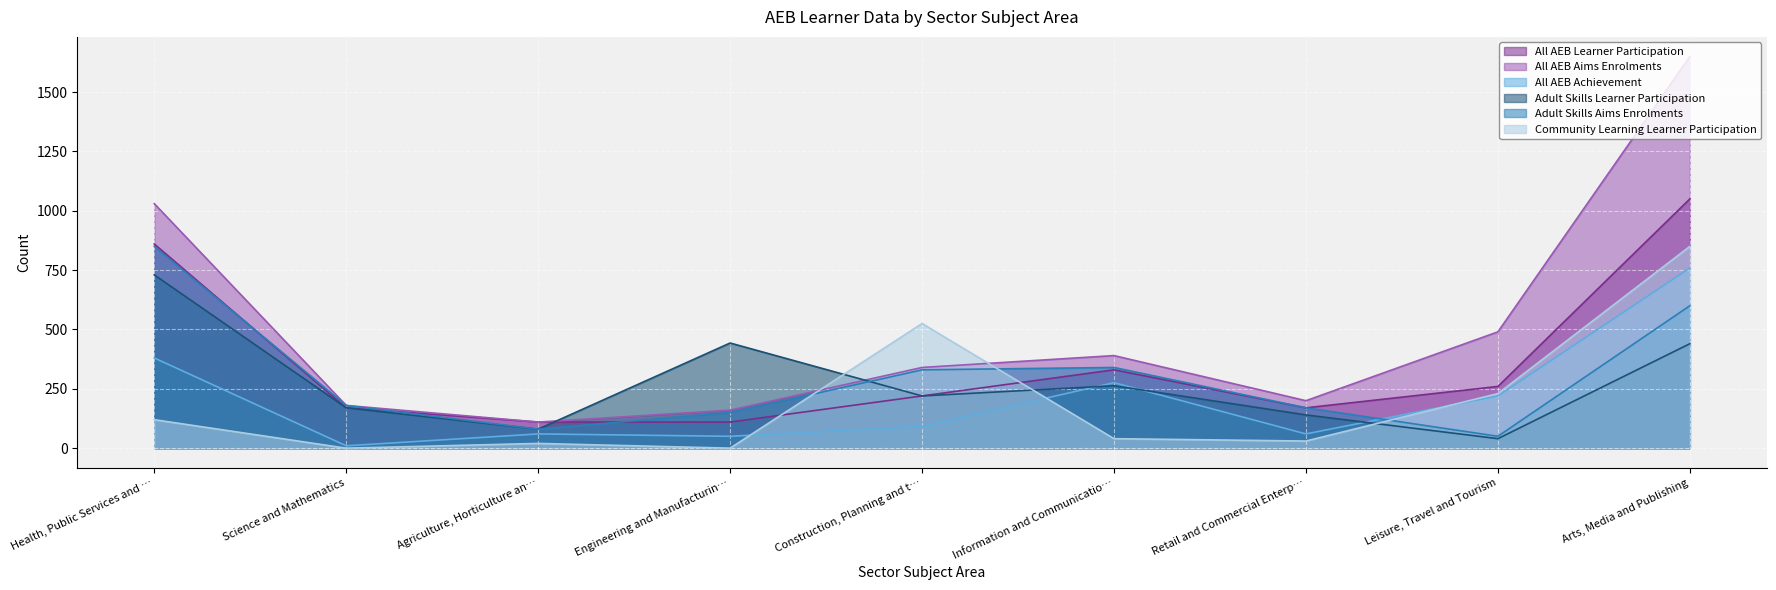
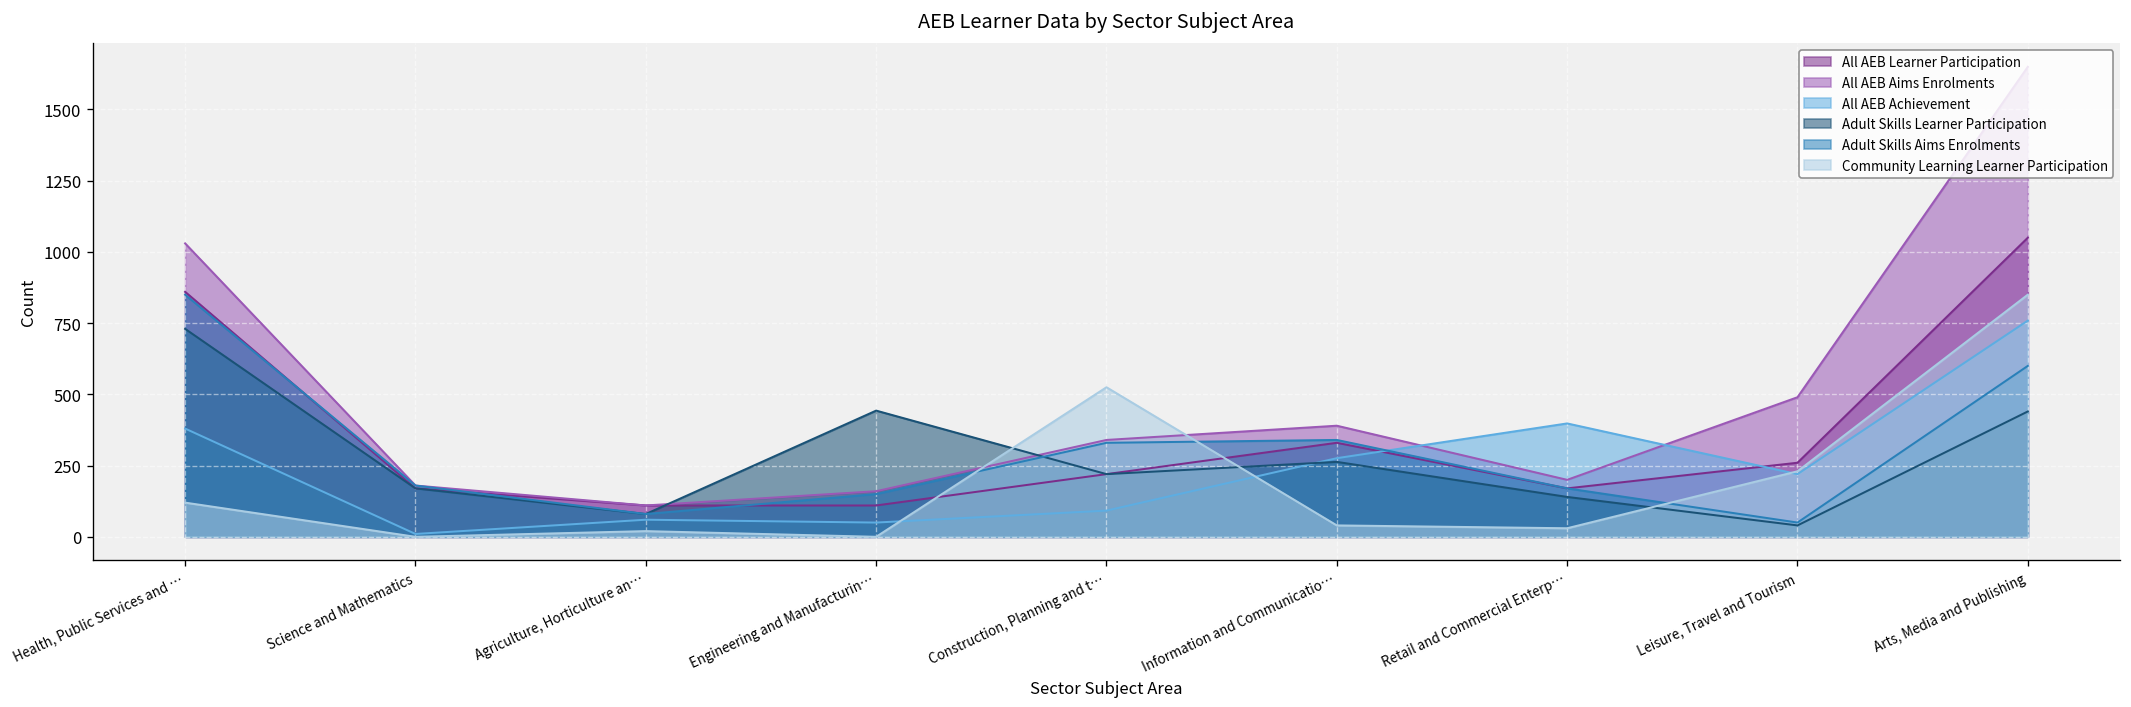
All AEB Achievement, Retail and Commercial Enterp…: 60 -> 400
